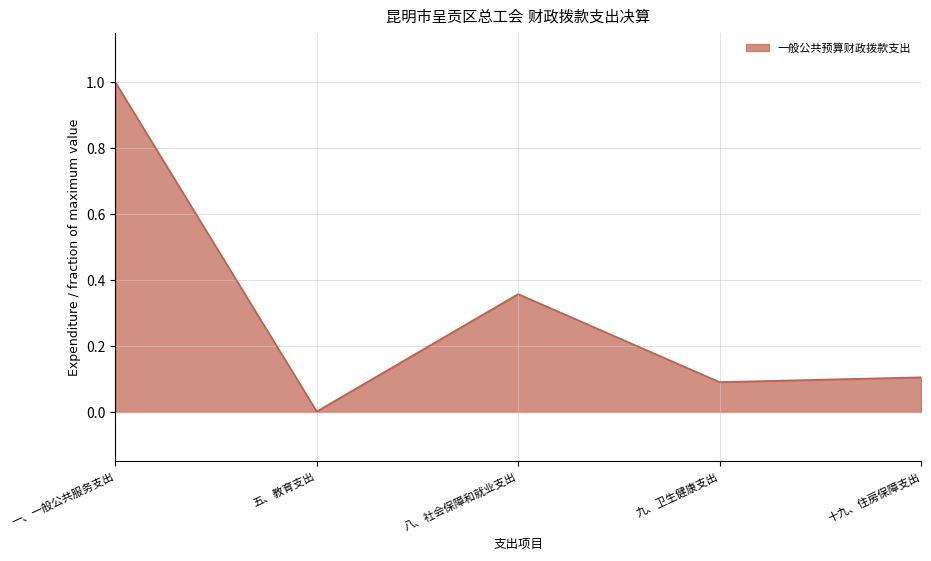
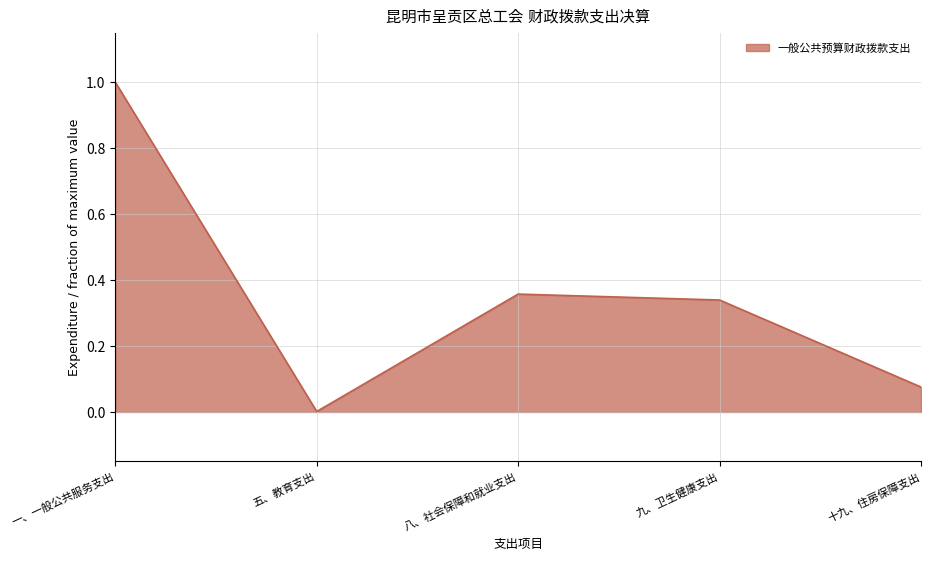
九、卫生健康支出: 0.09 -> 0.34
十九、住房保障支出: 0.11 -> 0.08
